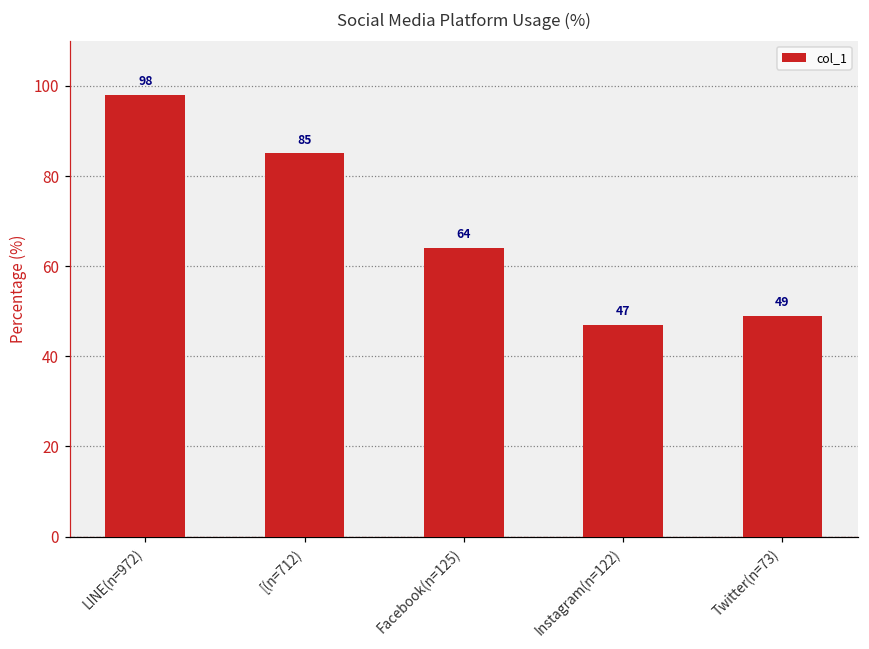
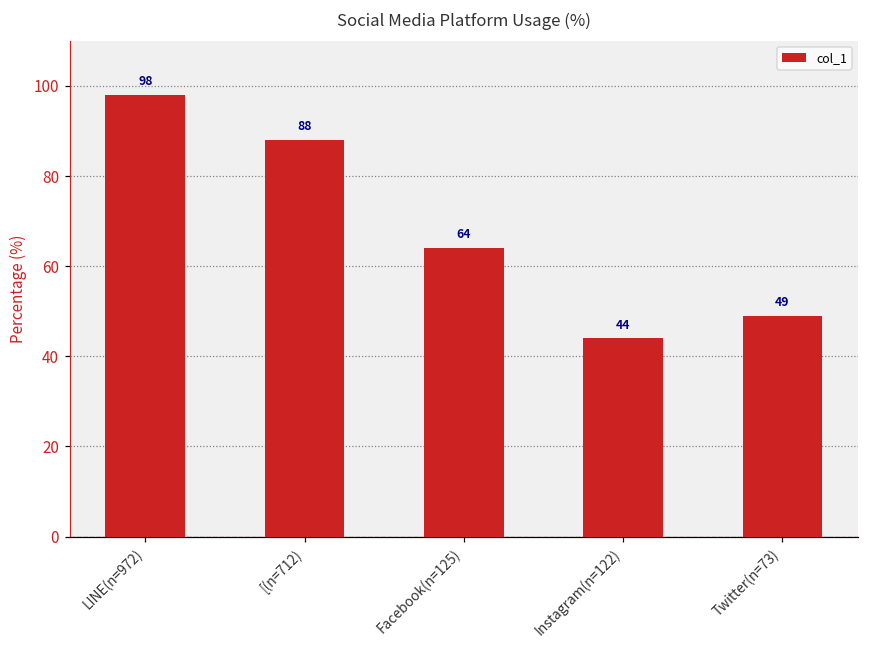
[(n=712): 85 -> 88
Instagram(n=122): 47 -> 44
